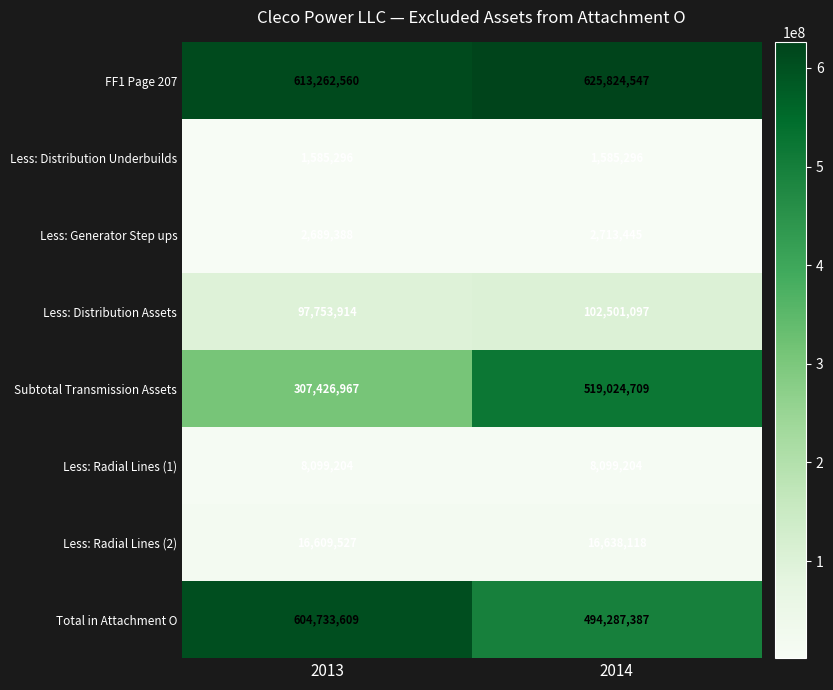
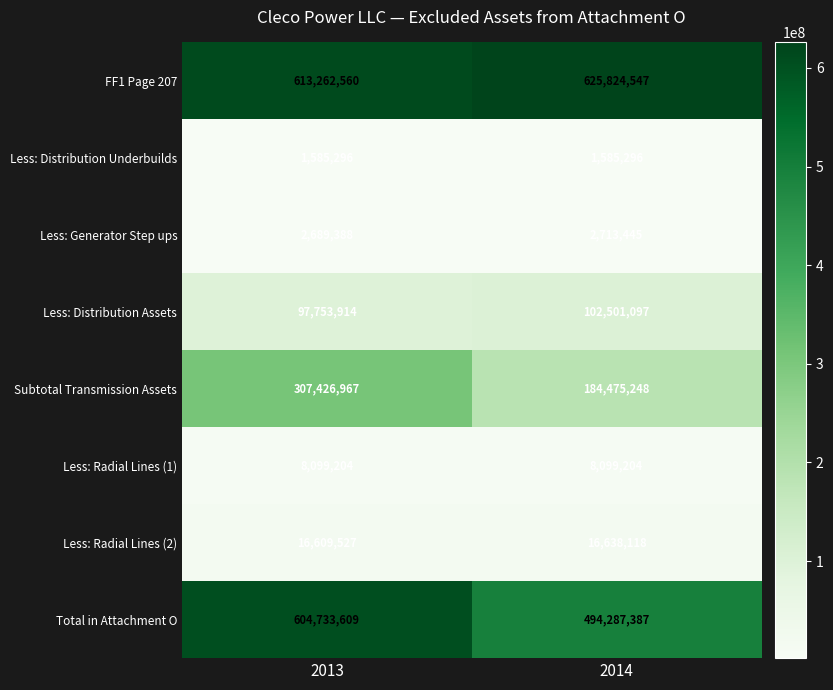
Subtotal Transmission Assets, 2014: 519,024,709 -> 184,475,248
